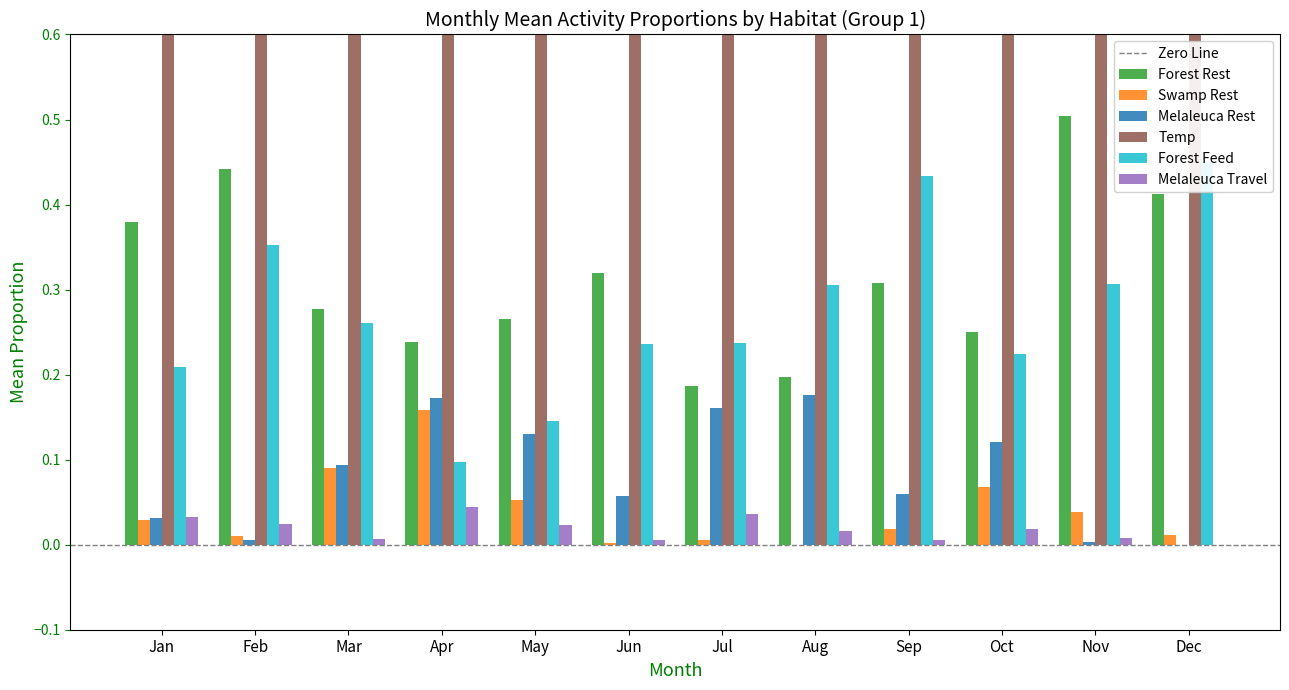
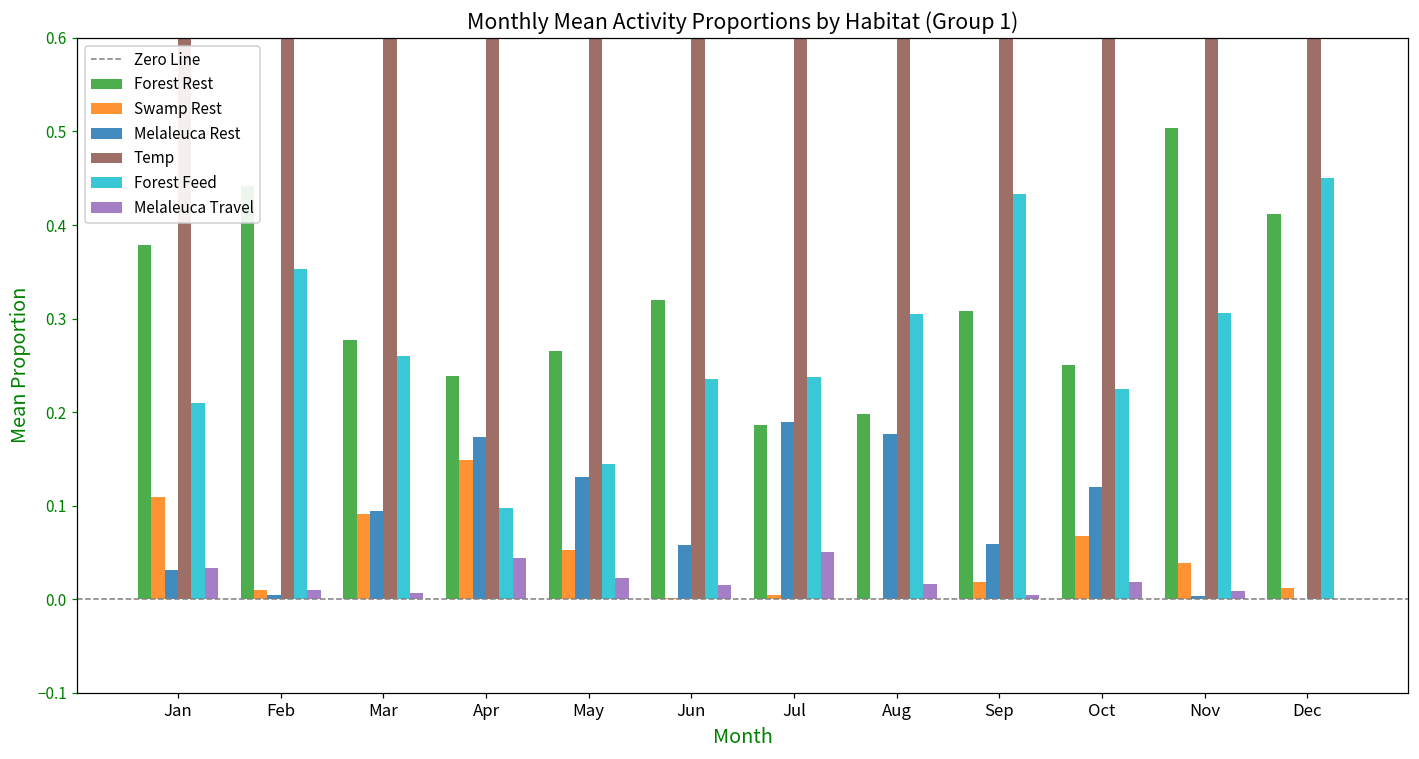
Swamp Rest, Jan: 0.03 -> 0.11
Melaleuca Travel, Feb: 0.02 -> 0.01
Swamp Rest, Apr: 0.16 -> 0.15
Melaleuca Travel, Jun: 0.00 -> 0.01
Melaleuca Rest, Jul: 0.16 -> 0.19
Melaleuca Travel, Jul: 0.04 -> 0.05
